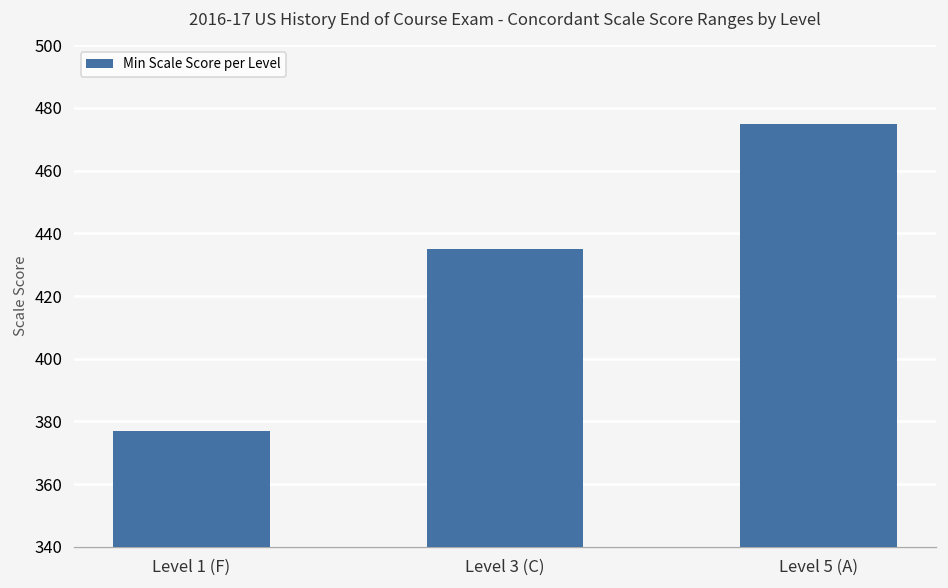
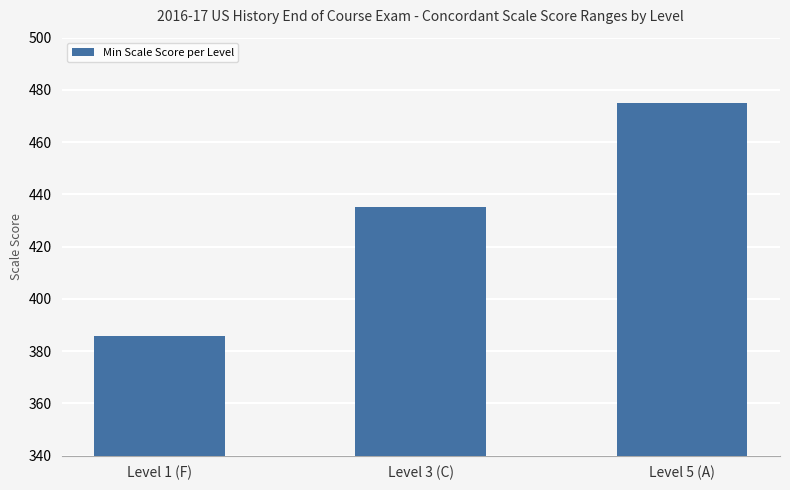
Level 1 (F): 377 -> 386
